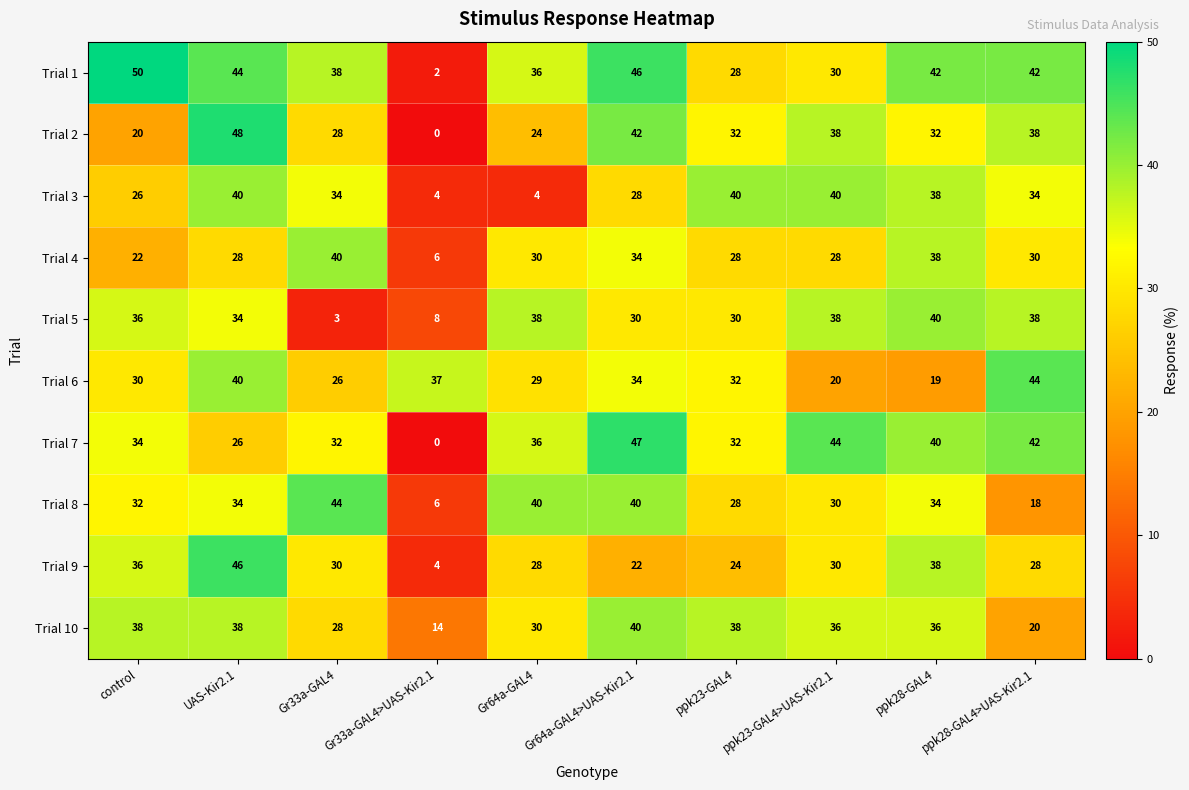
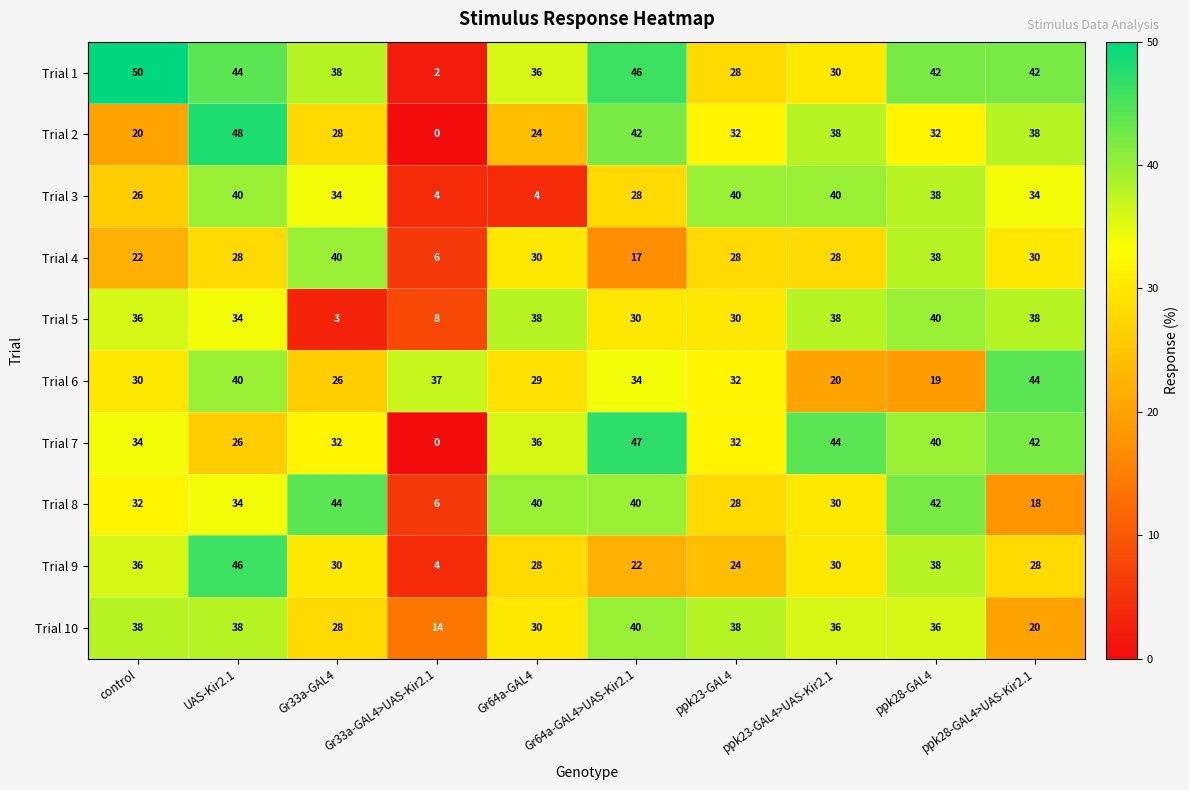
Trial 4, Gr64a-GAL4>UAS-Kir2.1: 34 -> 17
Trial 8, ppk28-GAL4: 34 -> 42
